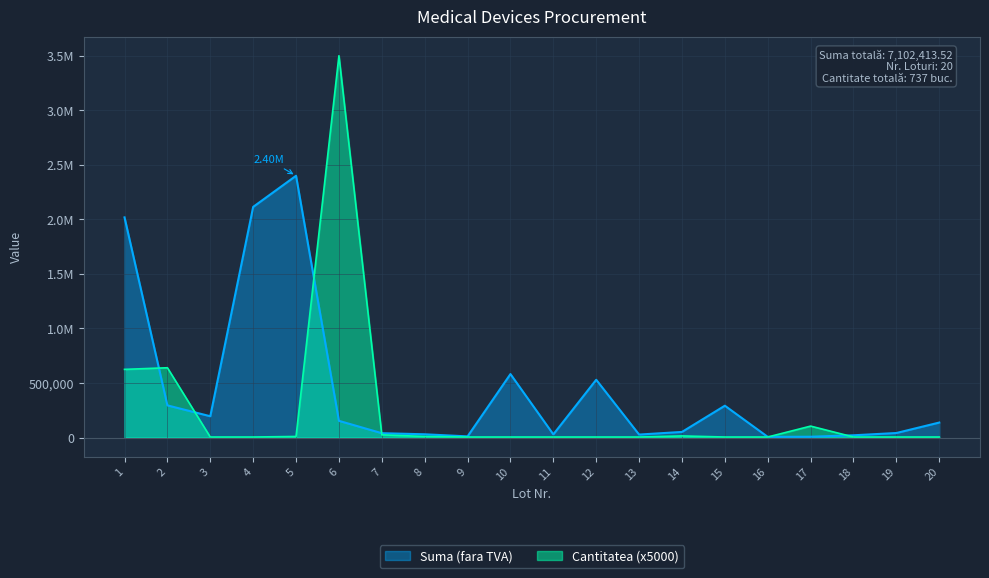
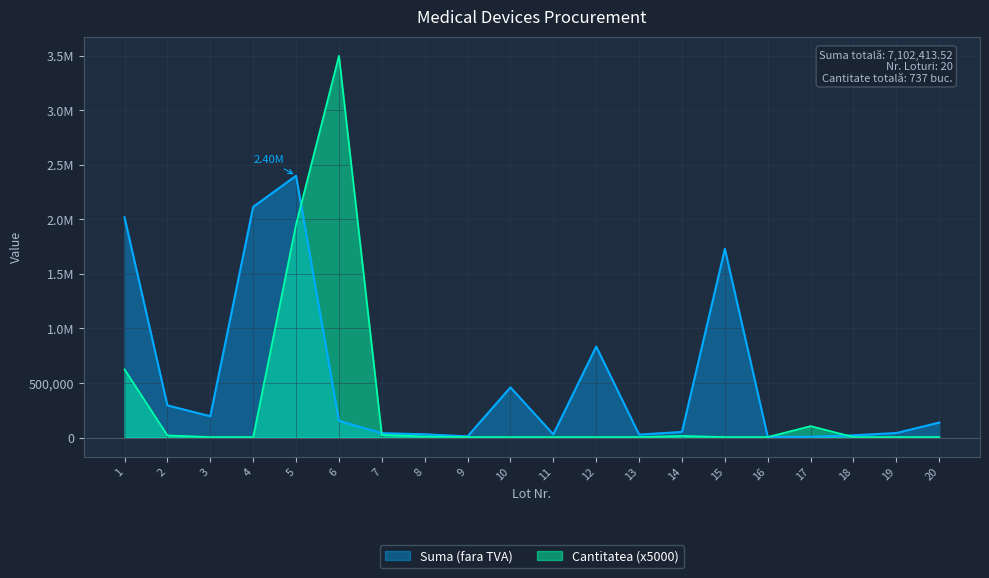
Cantitatea (x5000), 2: 640,000 -> 20,000
Cantitatea (x5000), 5: 10,000 -> 1,960,000
Suma (fara TVA), 10: 580,000 -> 460,000
Suma (fara TVA), 12: 530,000 -> 830,000
Suma (fara TVA), 15: 290,000 -> 1,730,000
